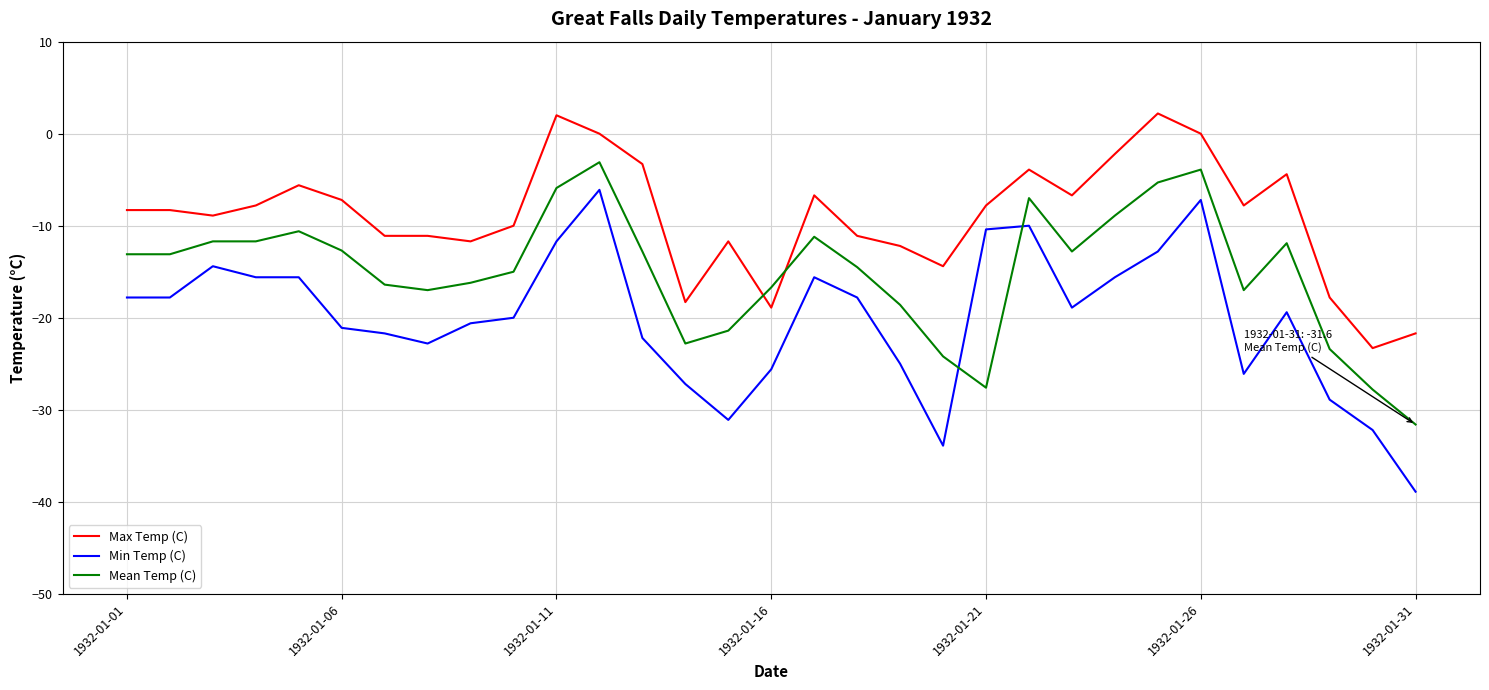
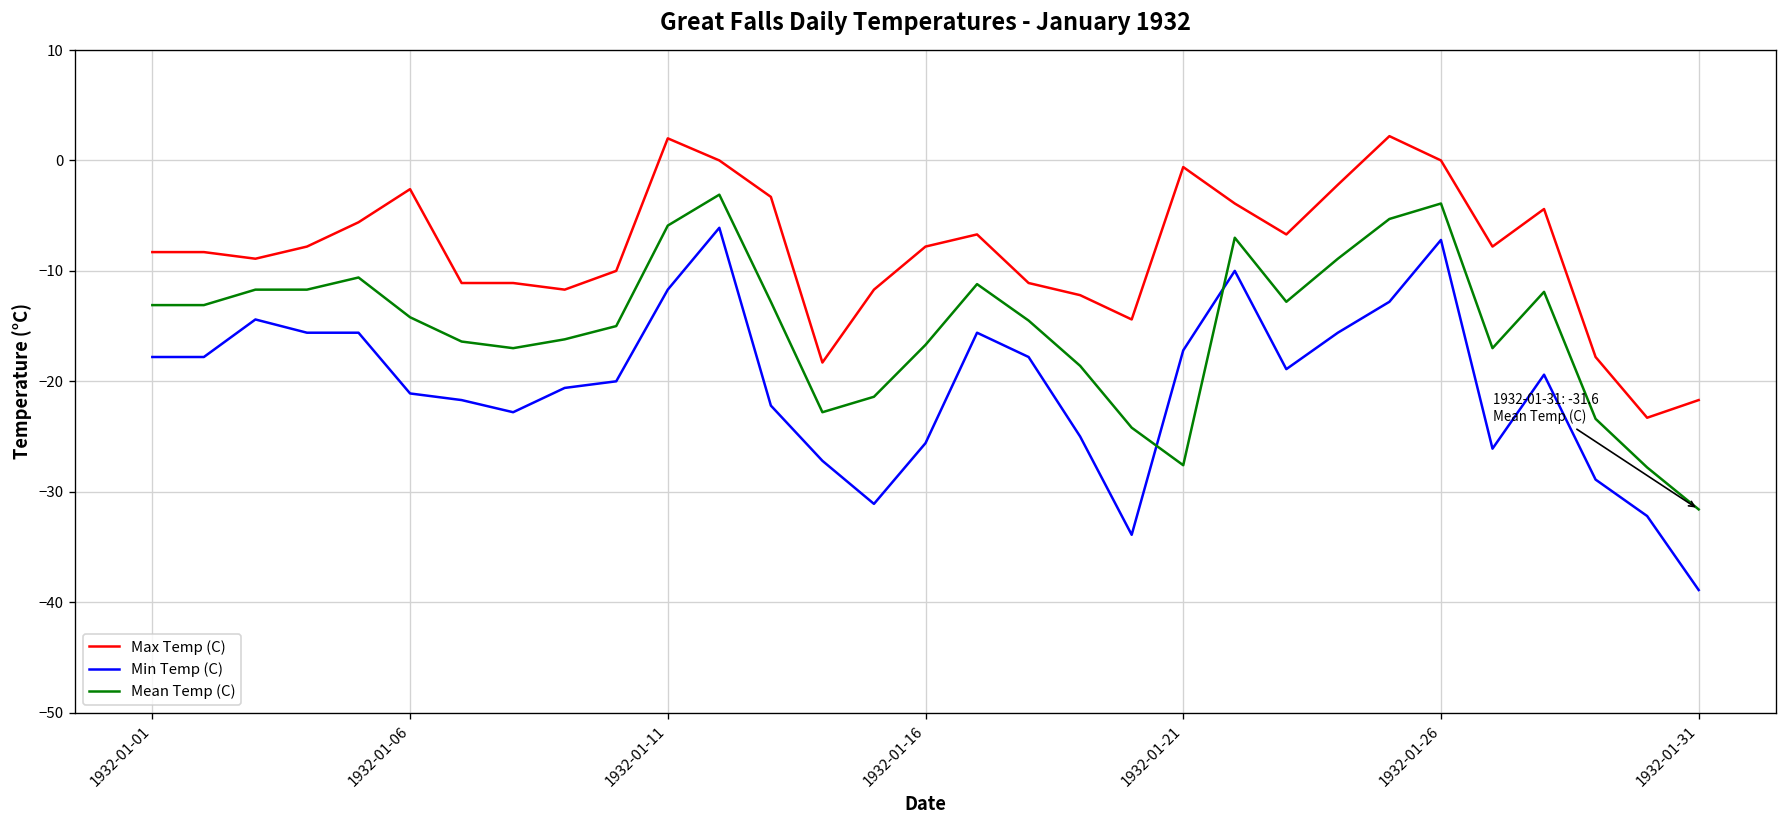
Max Temp (C), 1932-01-06: -7 -> -3
Mean Temp (C), 1932-01-06: -13 -> -14
Max Temp (C), 1932-01-16: -19 -> -8
Max Temp (C), 1932-01-21: -8 -> -1
Min Temp (C), 1932-01-21: -10 -> -17
